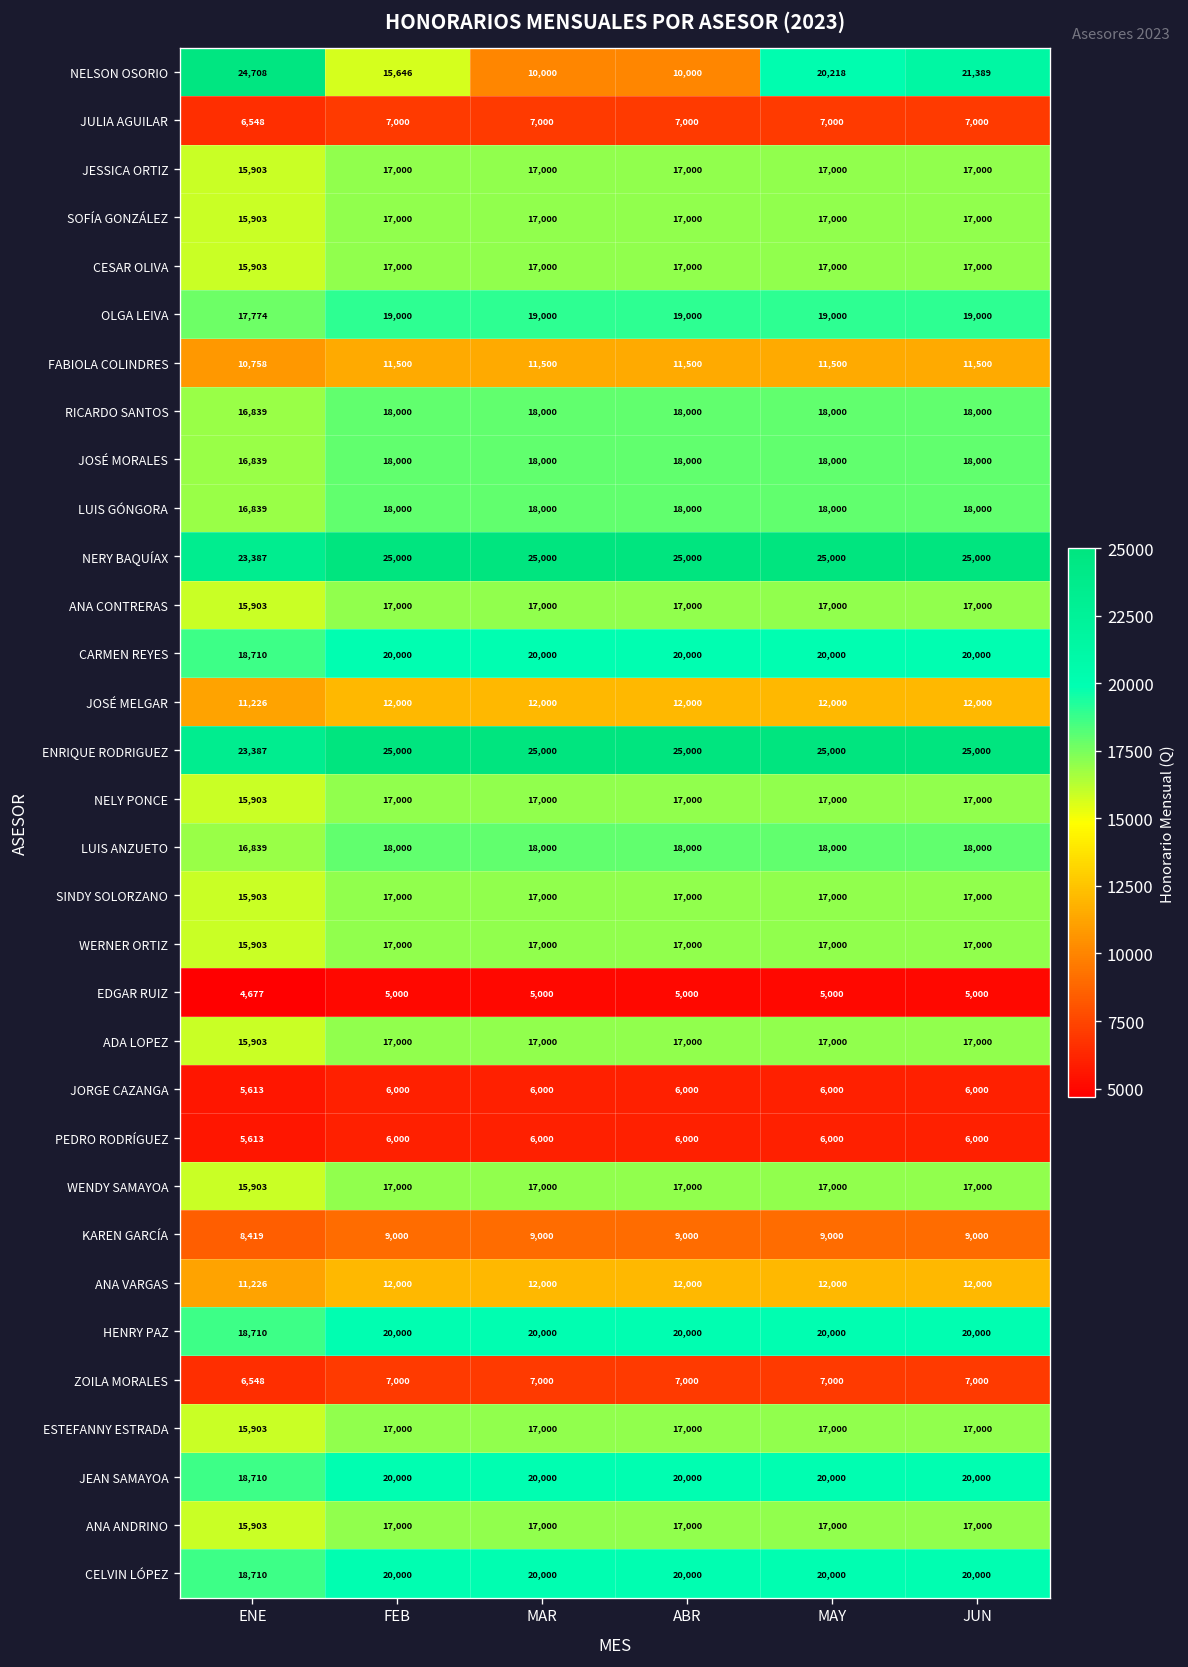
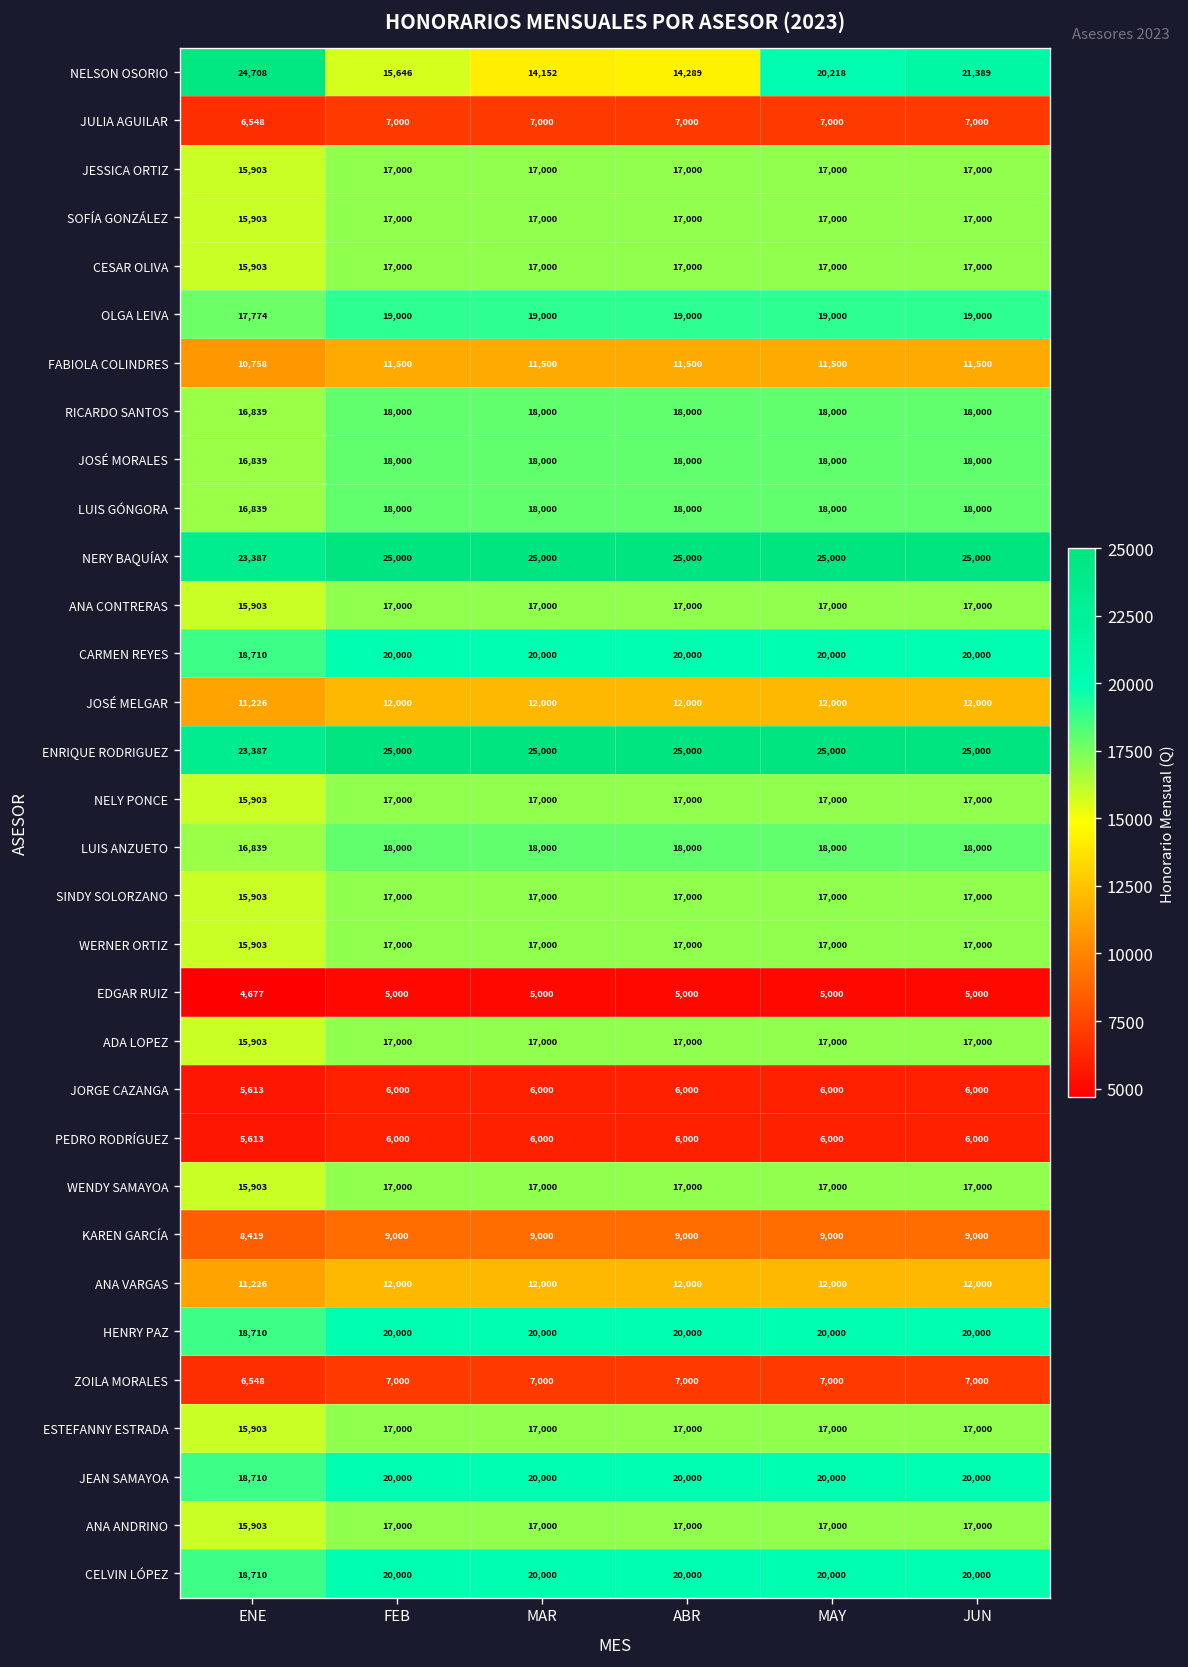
NELSON OSORIO, MAR: 10,000 -> 14,152
NELSON OSORIO, ABR: 10,000 -> 14,289
